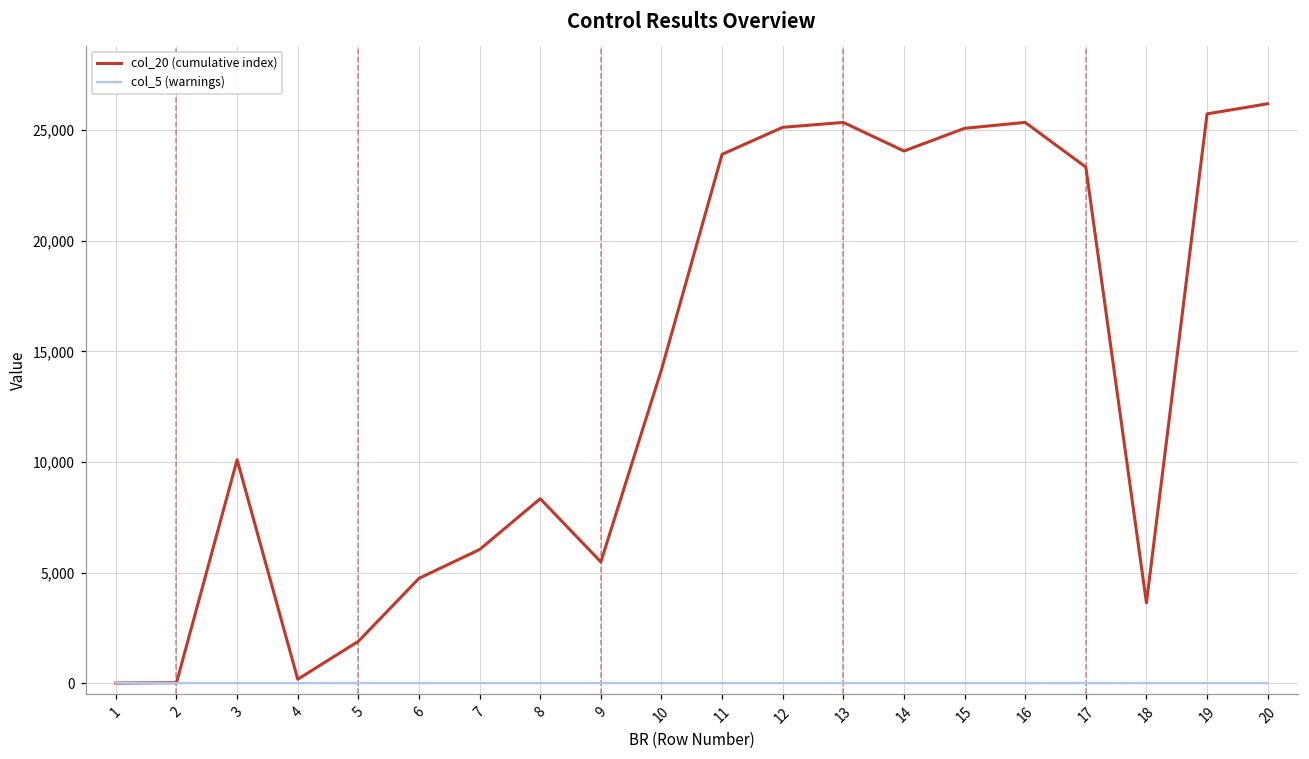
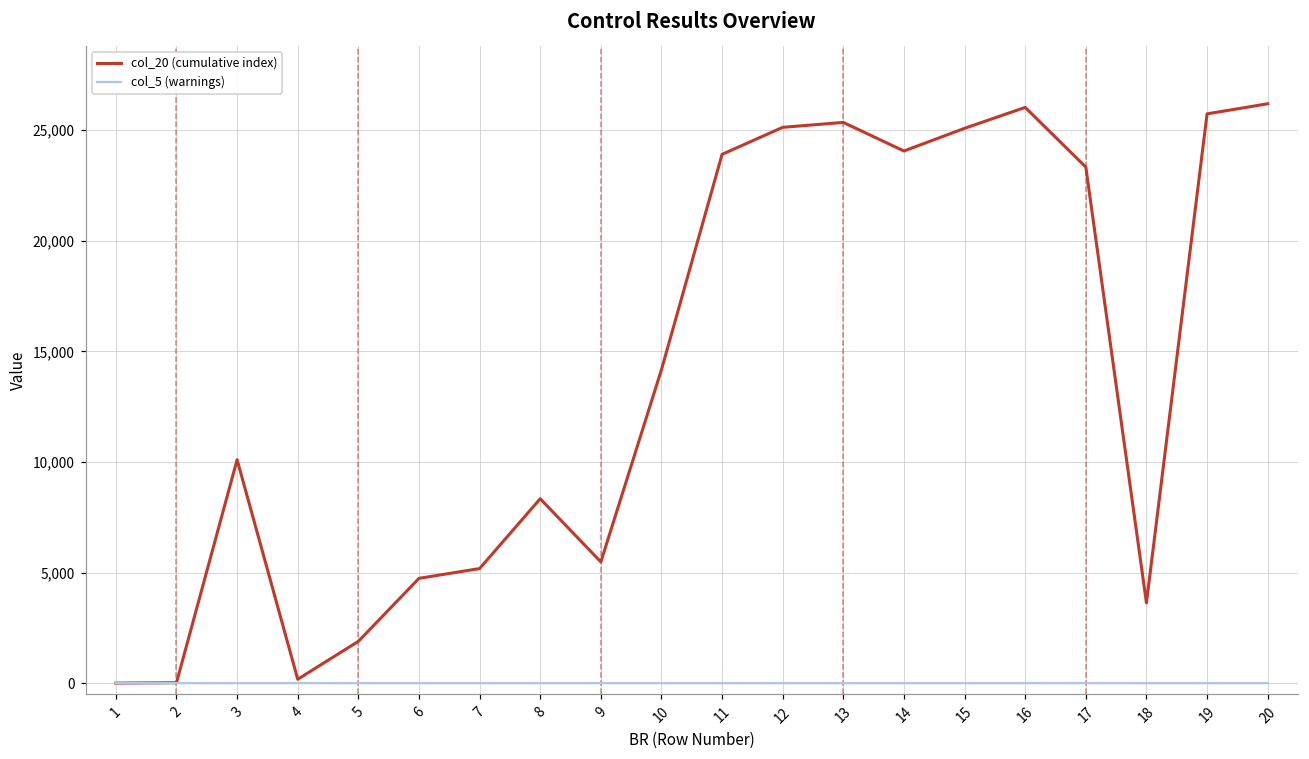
col_20 (cumulative index), 7: 6,000 -> 5,200
col_20 (cumulative index), 16: 25,400 -> 26,000
